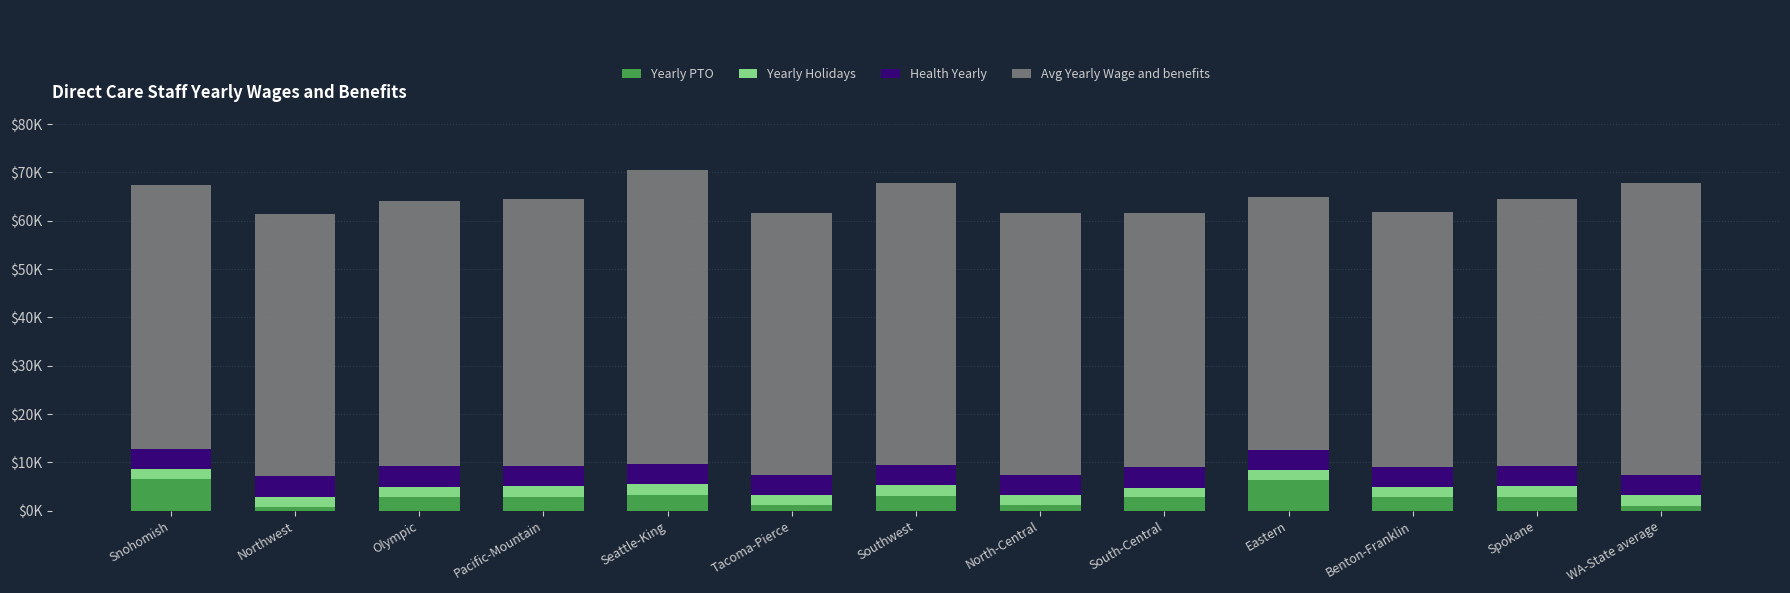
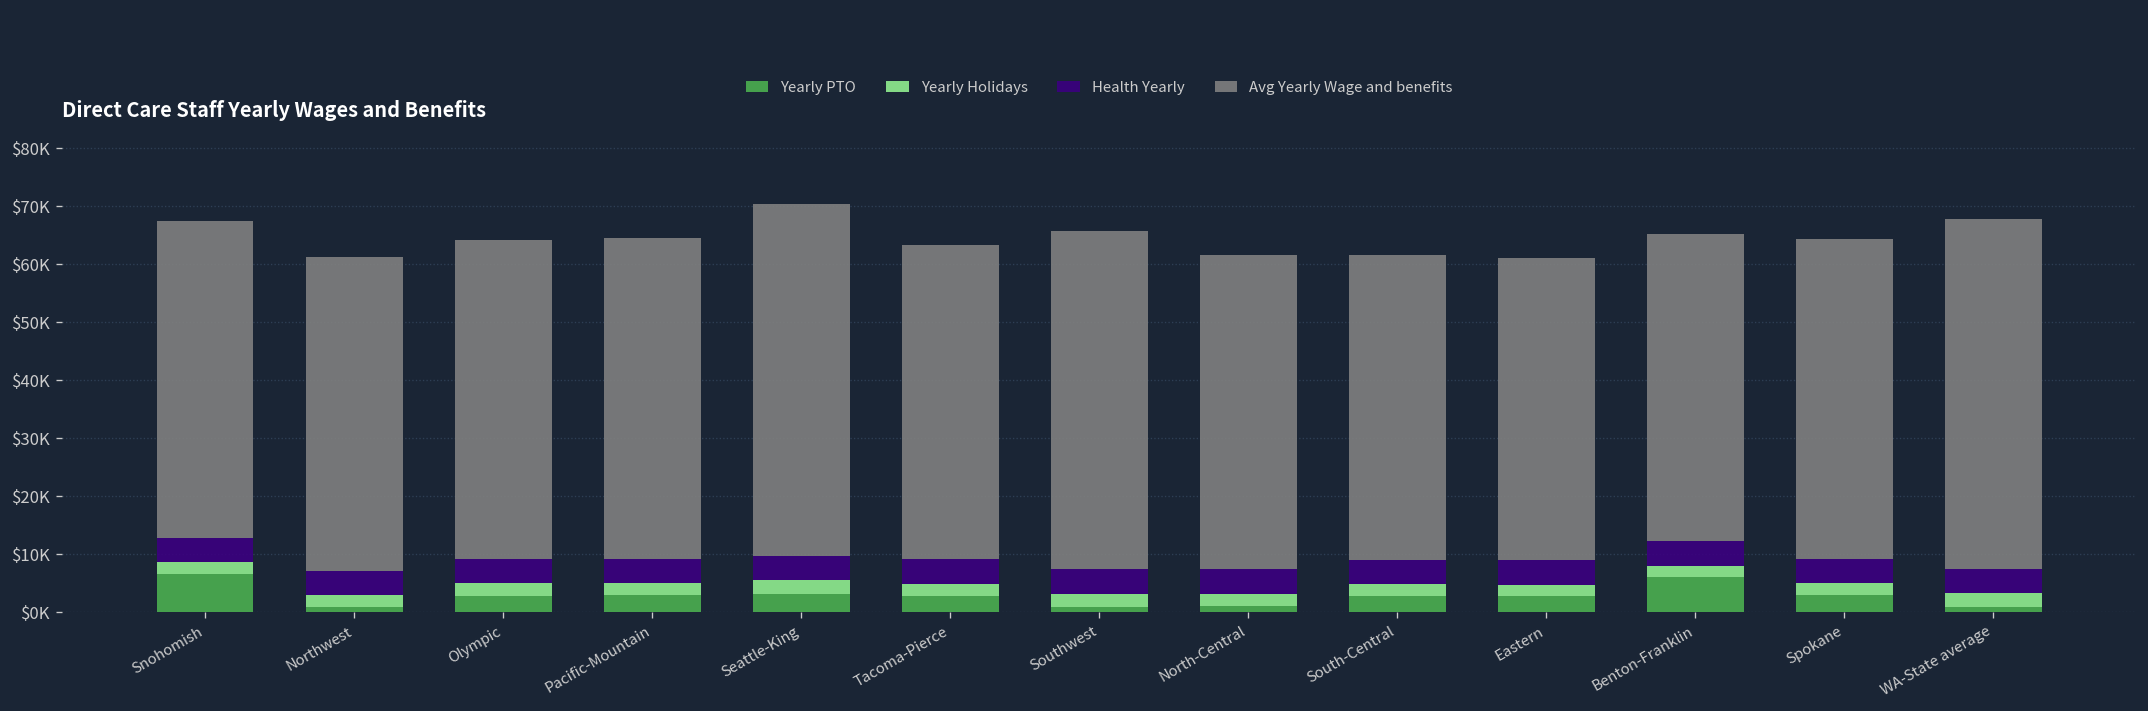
Yearly PTO, Tacoma-Pierce: $1000 -> $3000
Yearly PTO, Southwest: $3000 -> $1000
Yearly PTO, Eastern: $6000 -> $3000
Yearly PTO, Benton-Franklin: $3000 -> $6000
